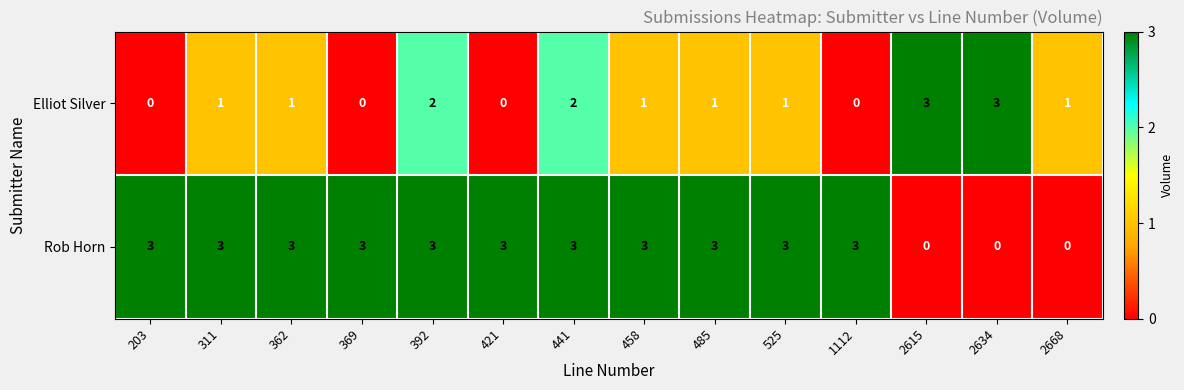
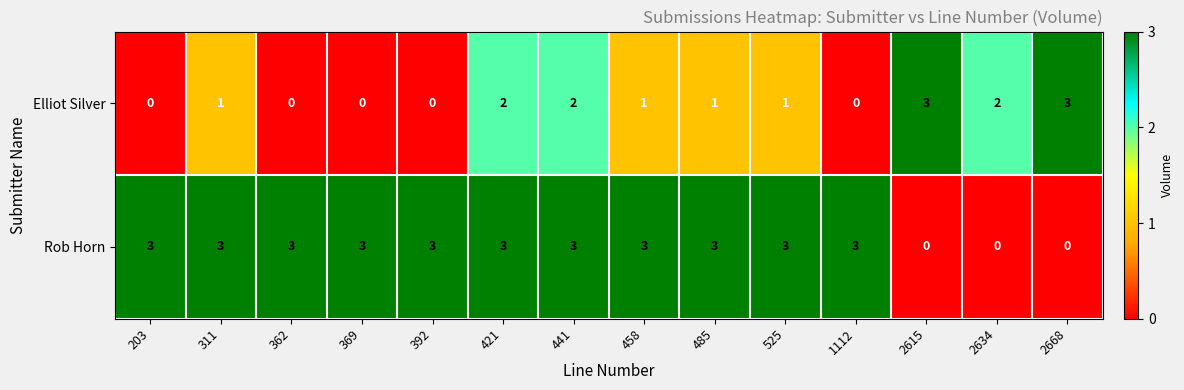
Elliot Silver, 362: 1 -> 0
Elliot Silver, 392: 2 -> 0
Elliot Silver, 421: 0 -> 2
Elliot Silver, 2634: 3 -> 2
Elliot Silver, 2668: 1 -> 3
